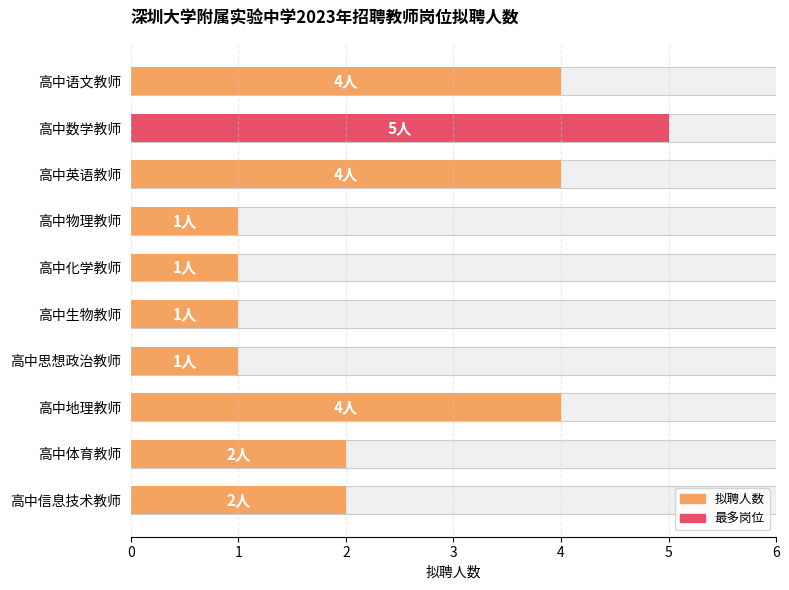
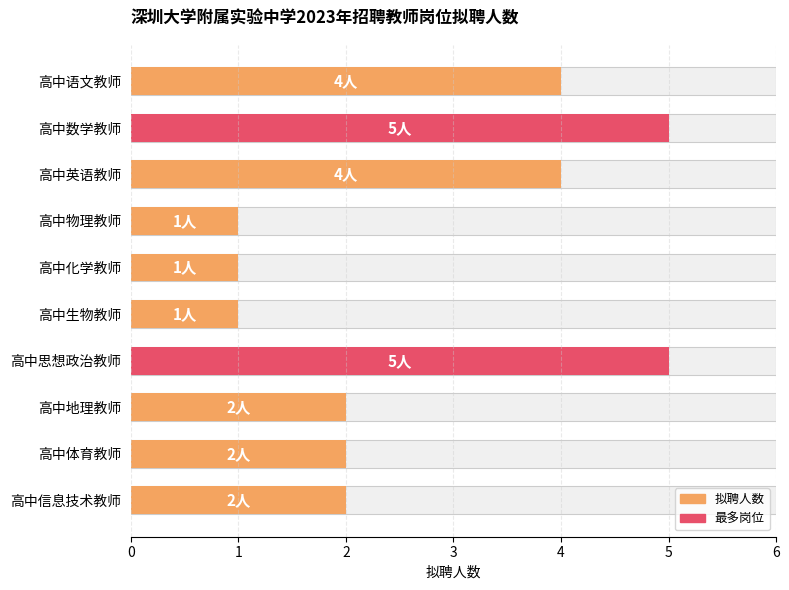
拟聘人数, 高中思想政治教师: 1人 -> 5人
拟聘人数, 高中地理教师: 4人 -> 2人
